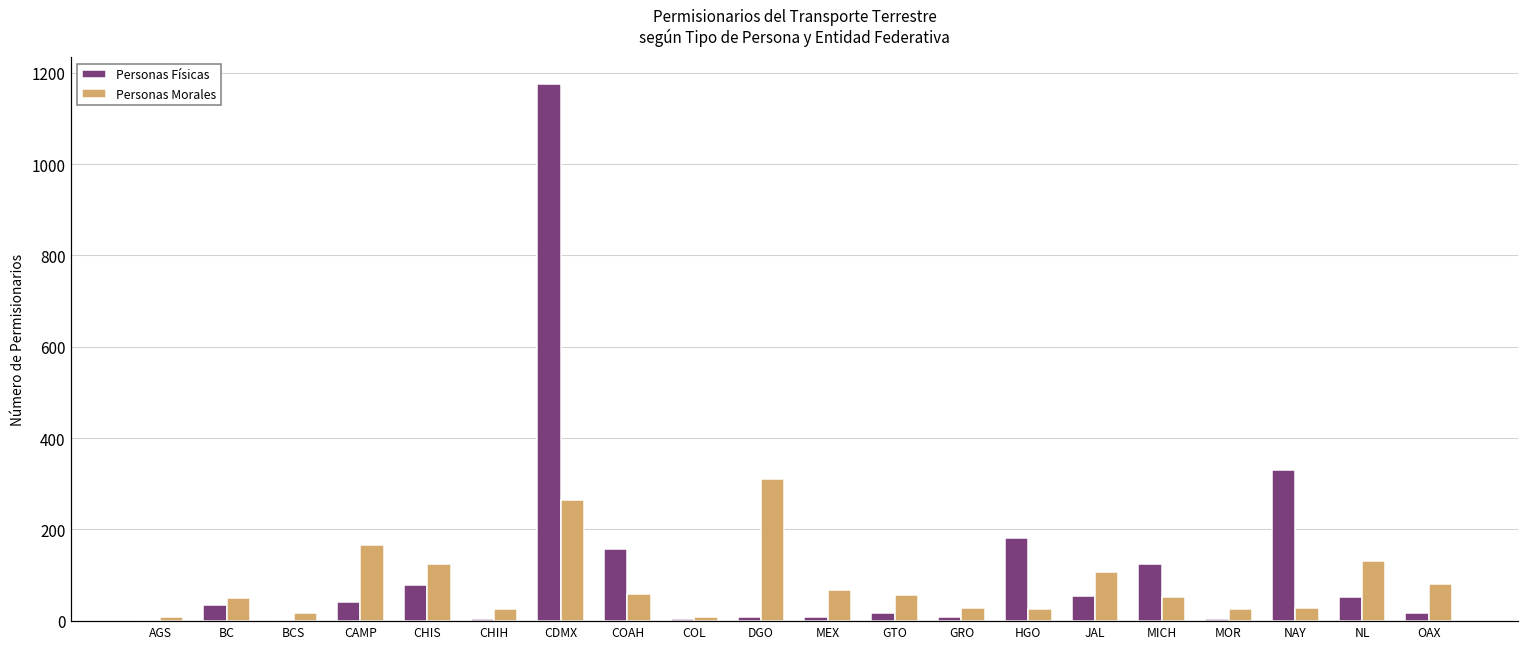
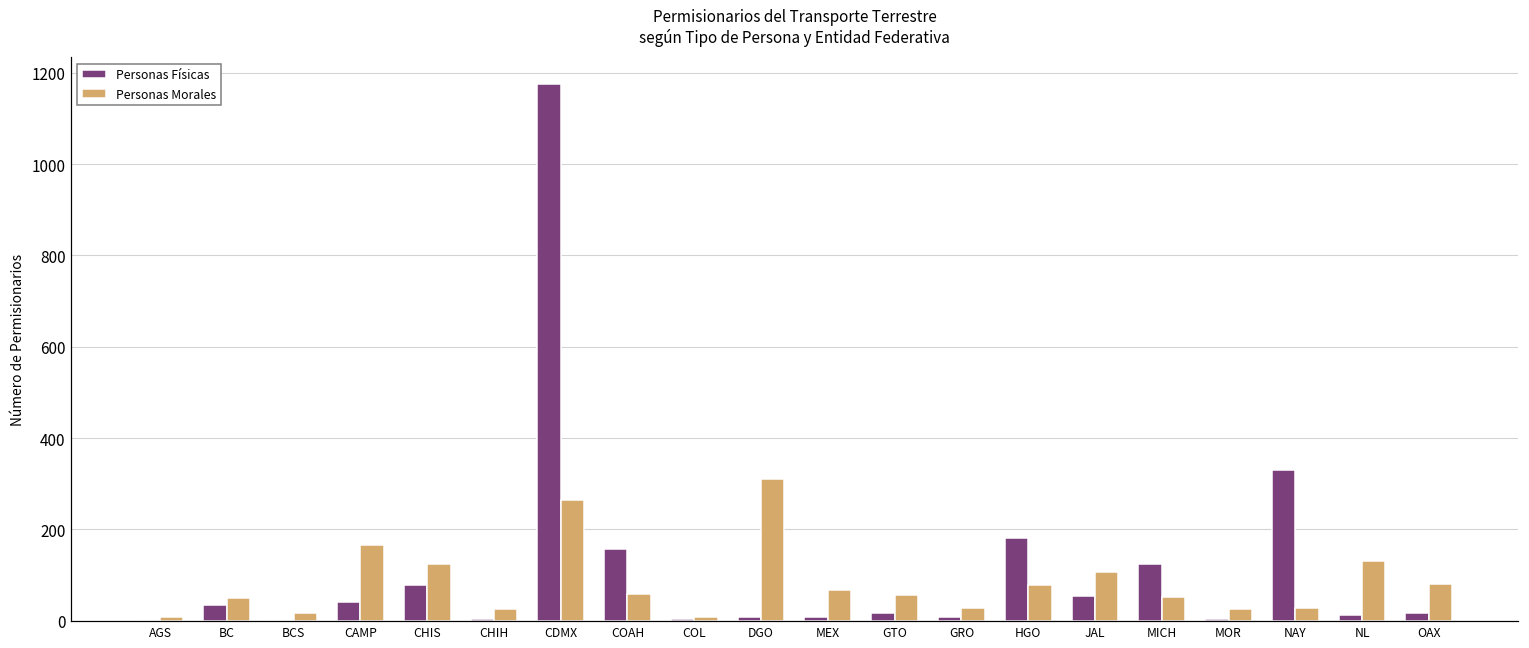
Personas Morales, HGO: 30 -> 80
Personas Físicas, NL: 50 -> 10
